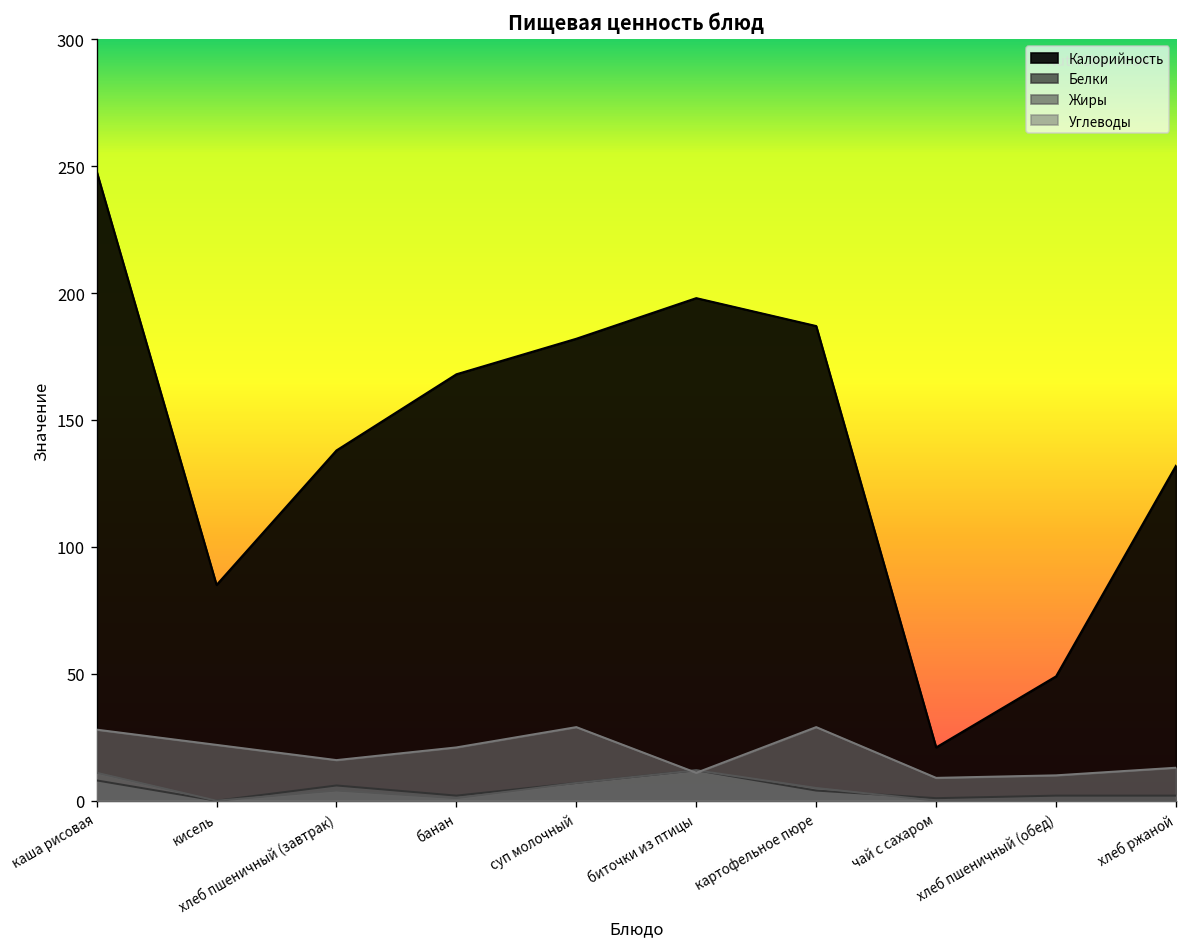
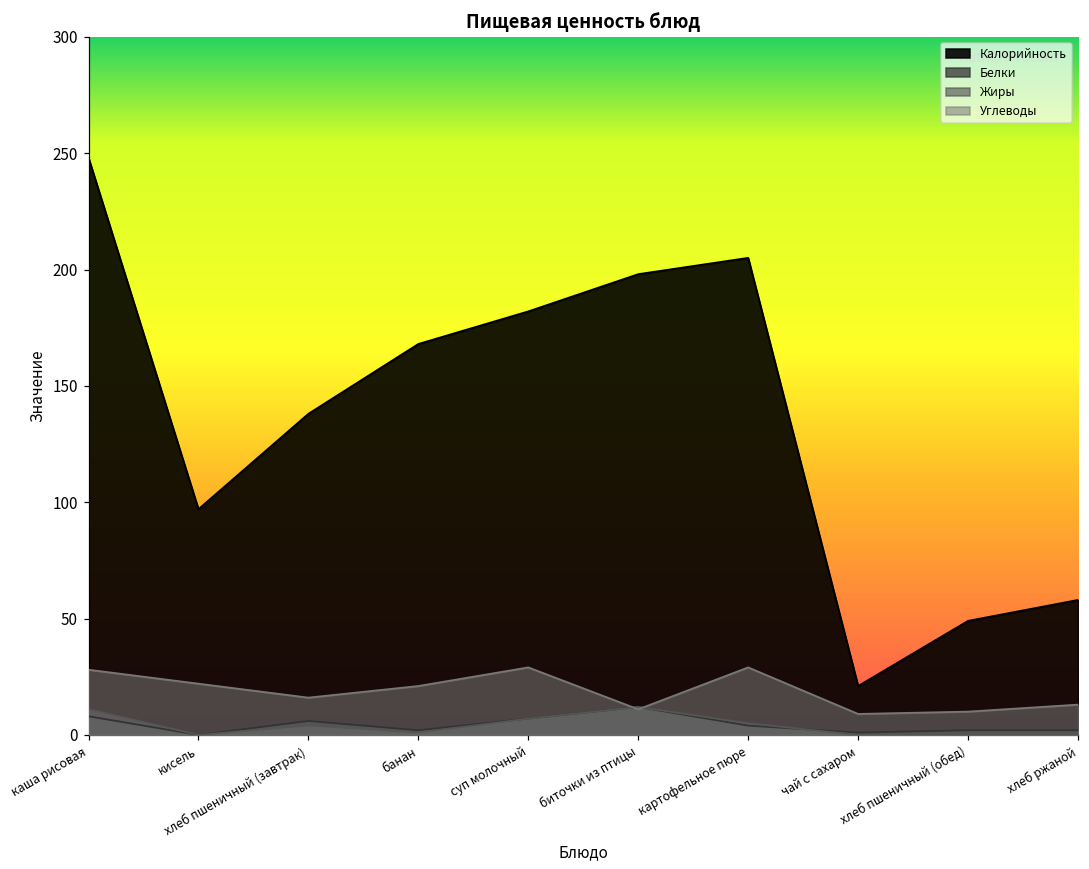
Калорийность, кисель: 85 -> 97
Калорийность, картофельное пюре: 187 -> 205
Калорийность, хлеб ржаной: 132 -> 58
